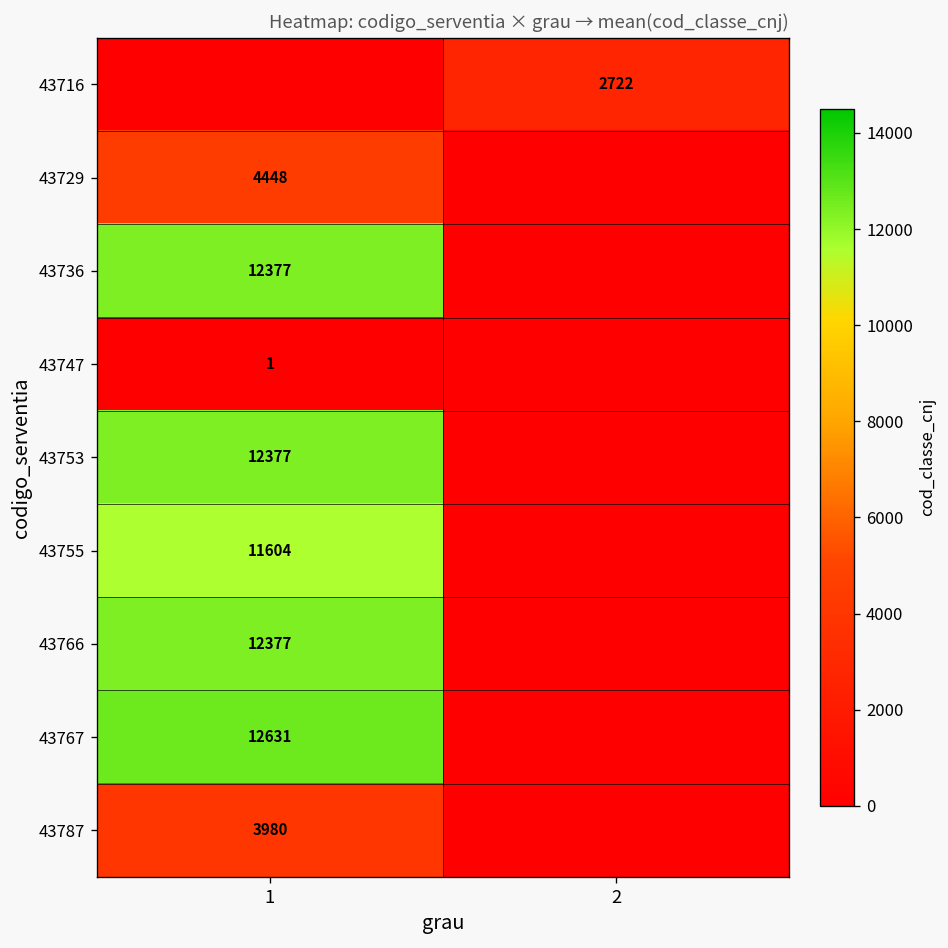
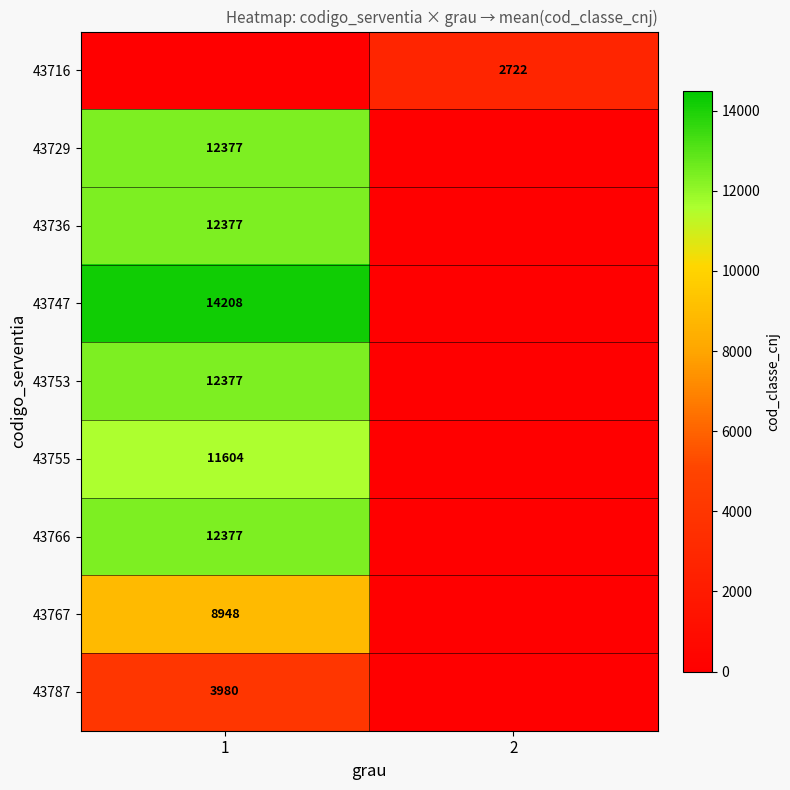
43729, 1: 4448 -> 12377
43747, 1: 1 -> 14208
43767, 1: 12631 -> 8948
